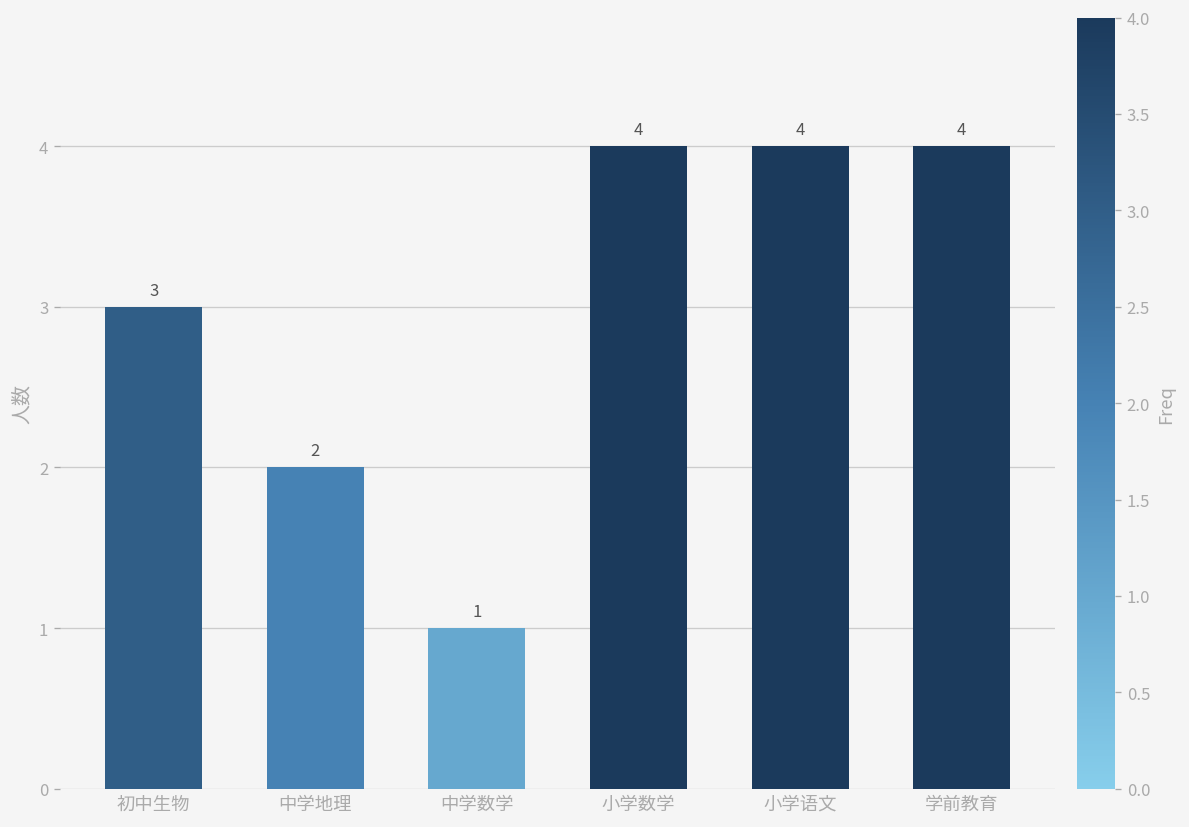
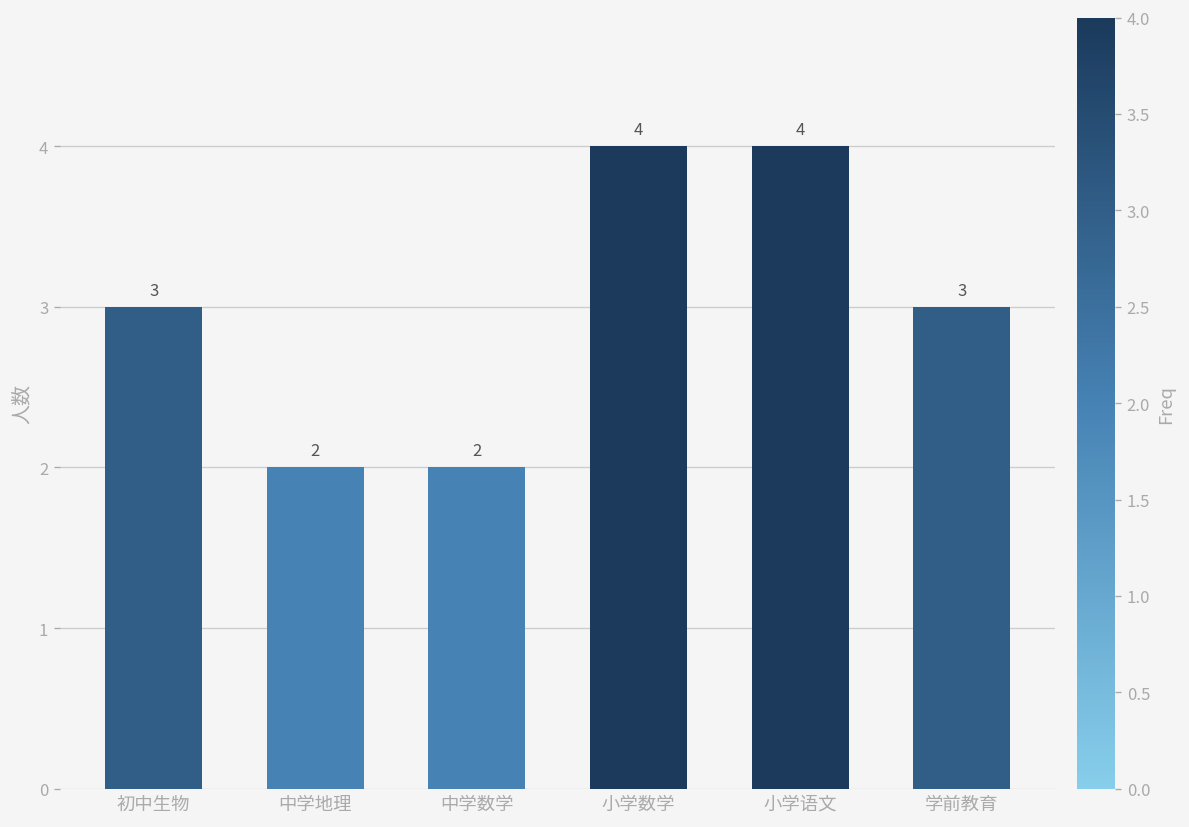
中学数学: 1 -> 2
学前教育: 4 -> 3
